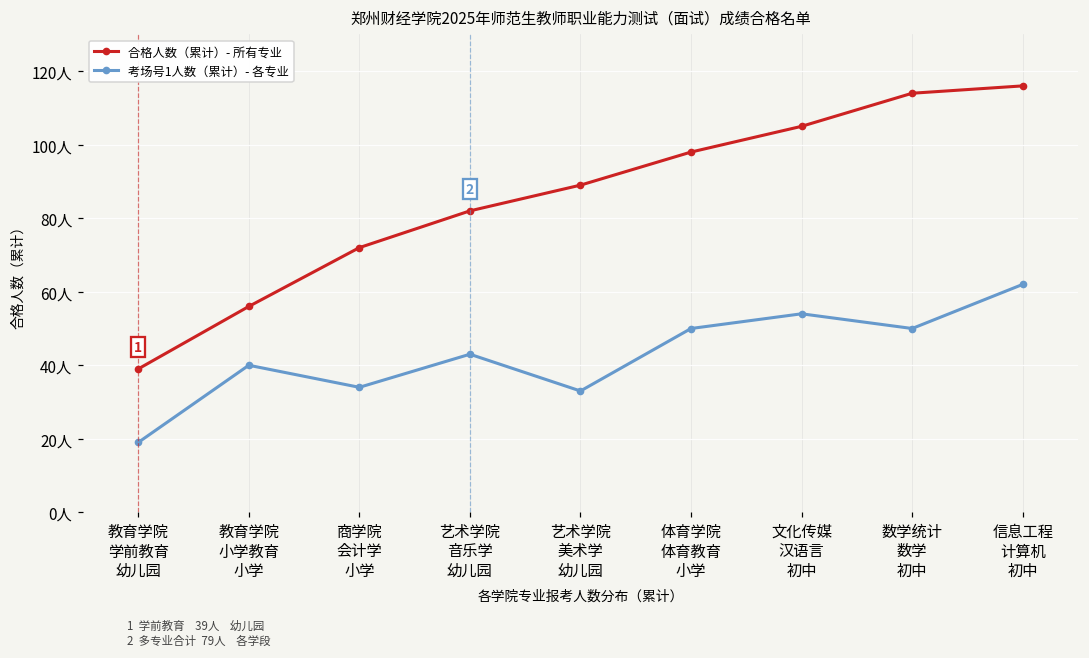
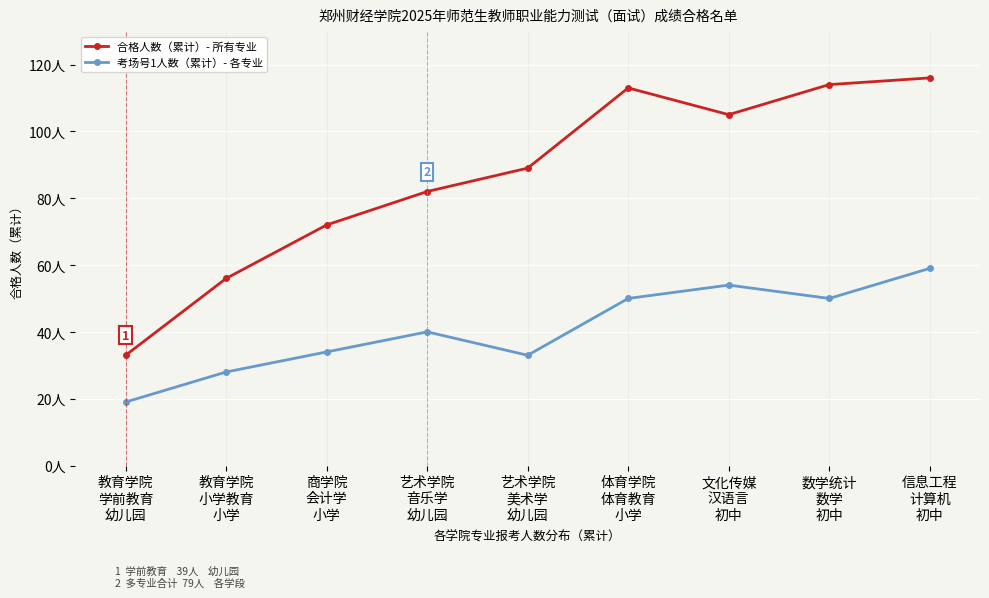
合格人数（累计）- 所有专业, 教育学院 学前教育 幼儿园: 39人 -> 33人
考场号1人数（累计）- 各专业, 教育学院 小学教育 小学: 40人 -> 28人
考场号1人数（累计）- 各专业, 艺术学院 音乐学 幼儿园: 43人 -> 40人
合格人数（累计）- 所有专业, 体育学院 体育教育 小学: 98人 -> 113人
考场号1人数（累计）- 各专业, 信息工程 计算机 初中: 62人 -> 59人
